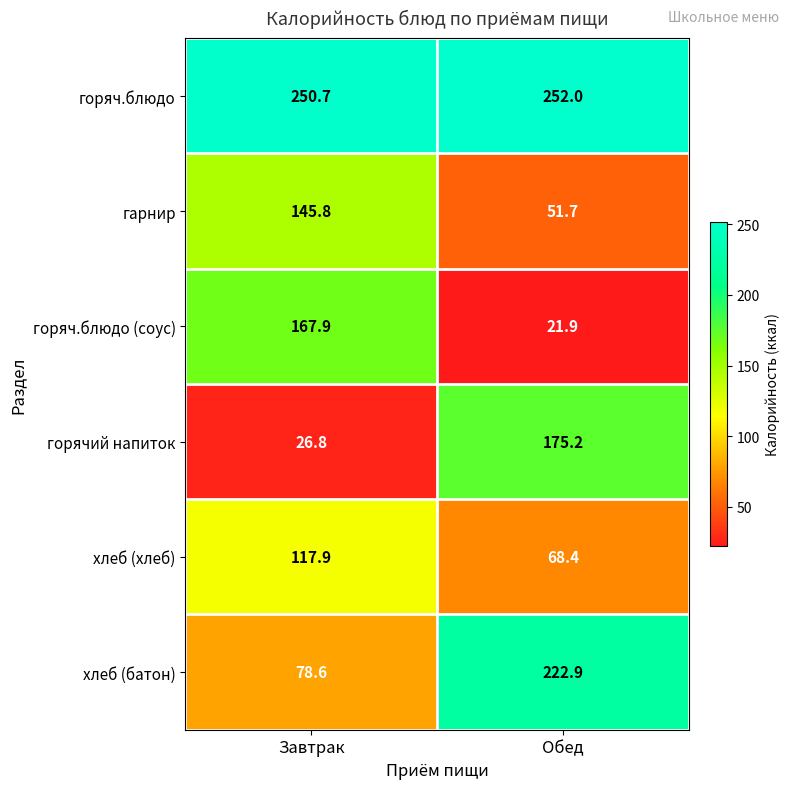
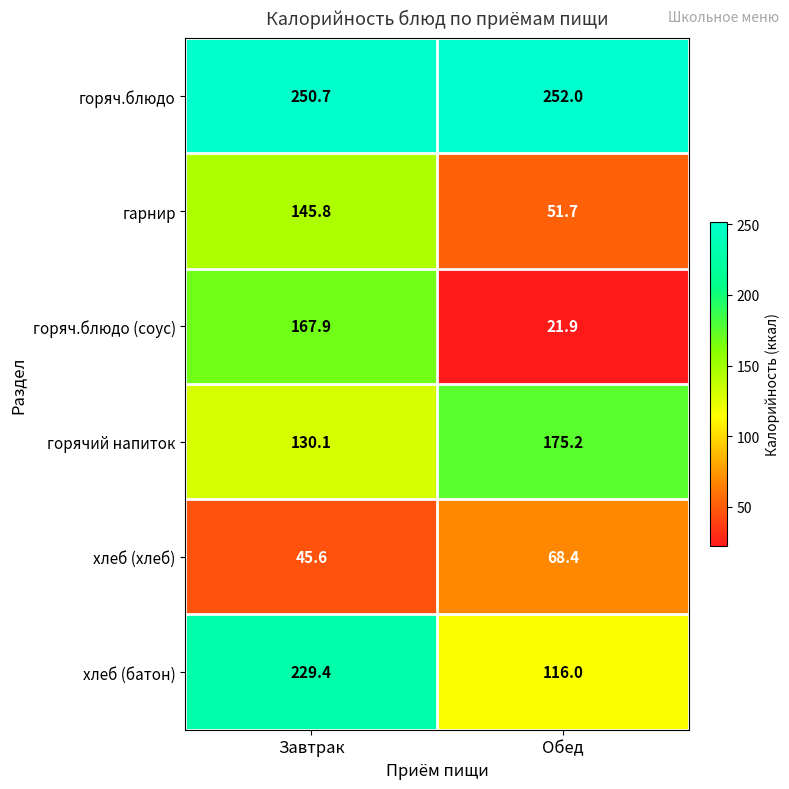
горячий напиток, Завтрак: 26.8 -> 130.1
хлеб (хлеб), Завтрак: 117.9 -> 45.6
хлеб (батон), Завтрак: 78.6 -> 229.4
хлеб (батон), Обед: 222.9 -> 116.0
